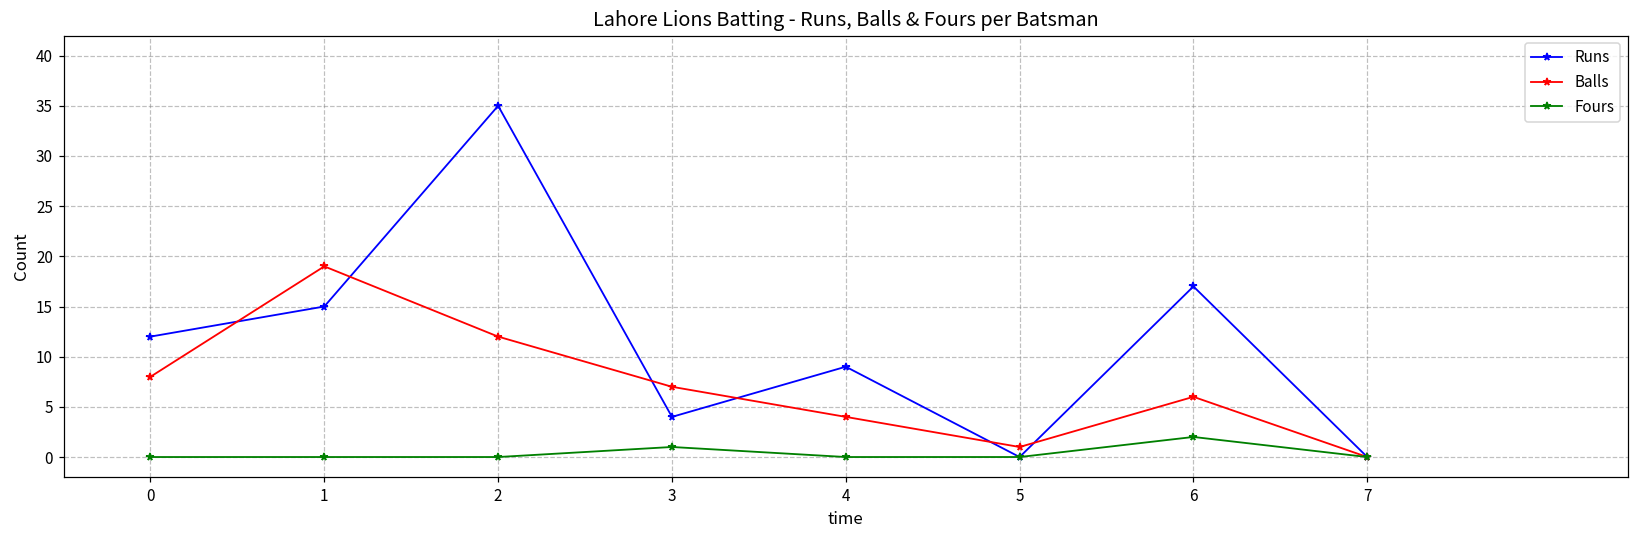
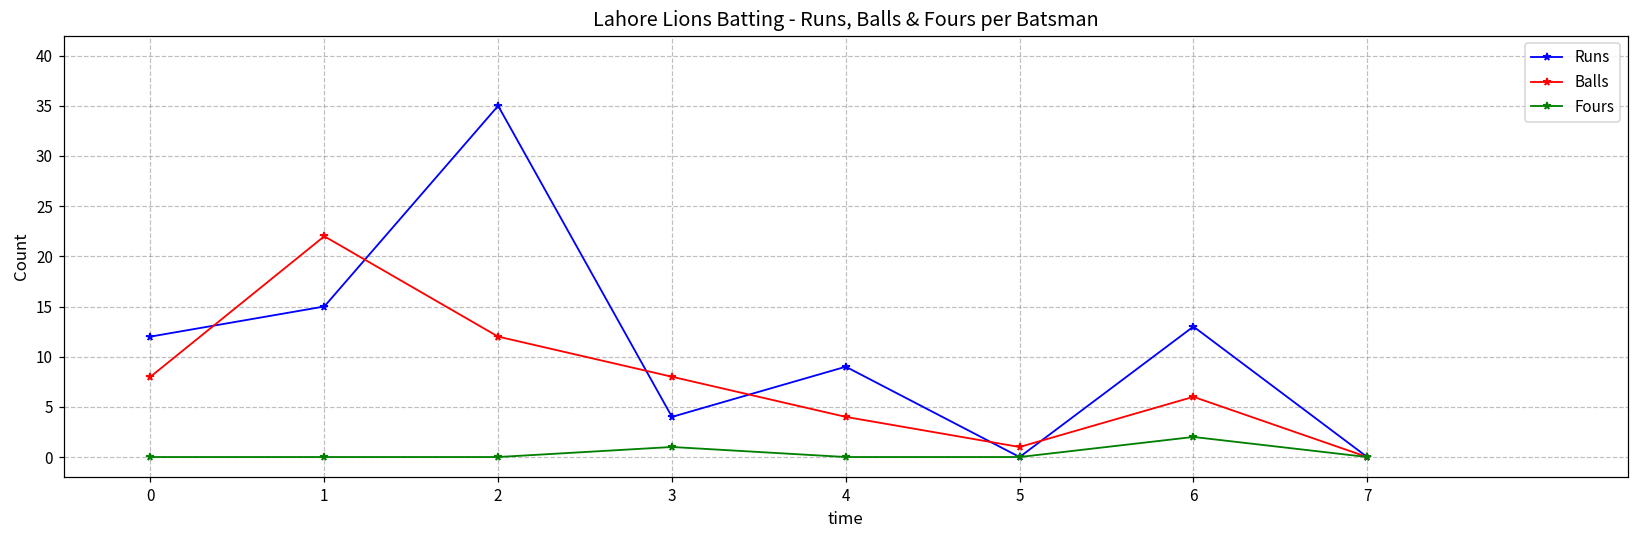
Balls, 1: 19 -> 22
Balls, 3: 7 -> 8
Runs, 6: 17 -> 13
